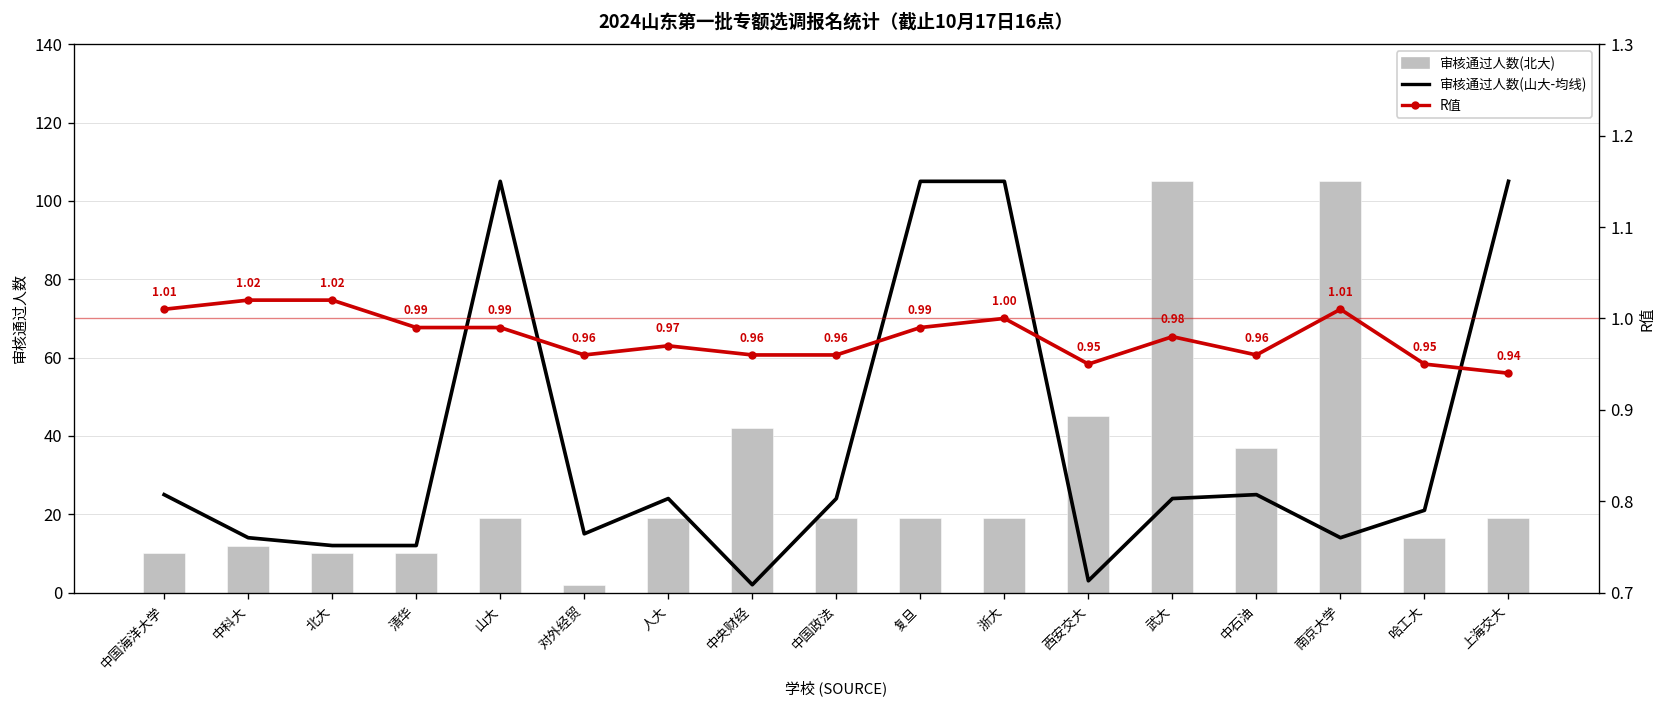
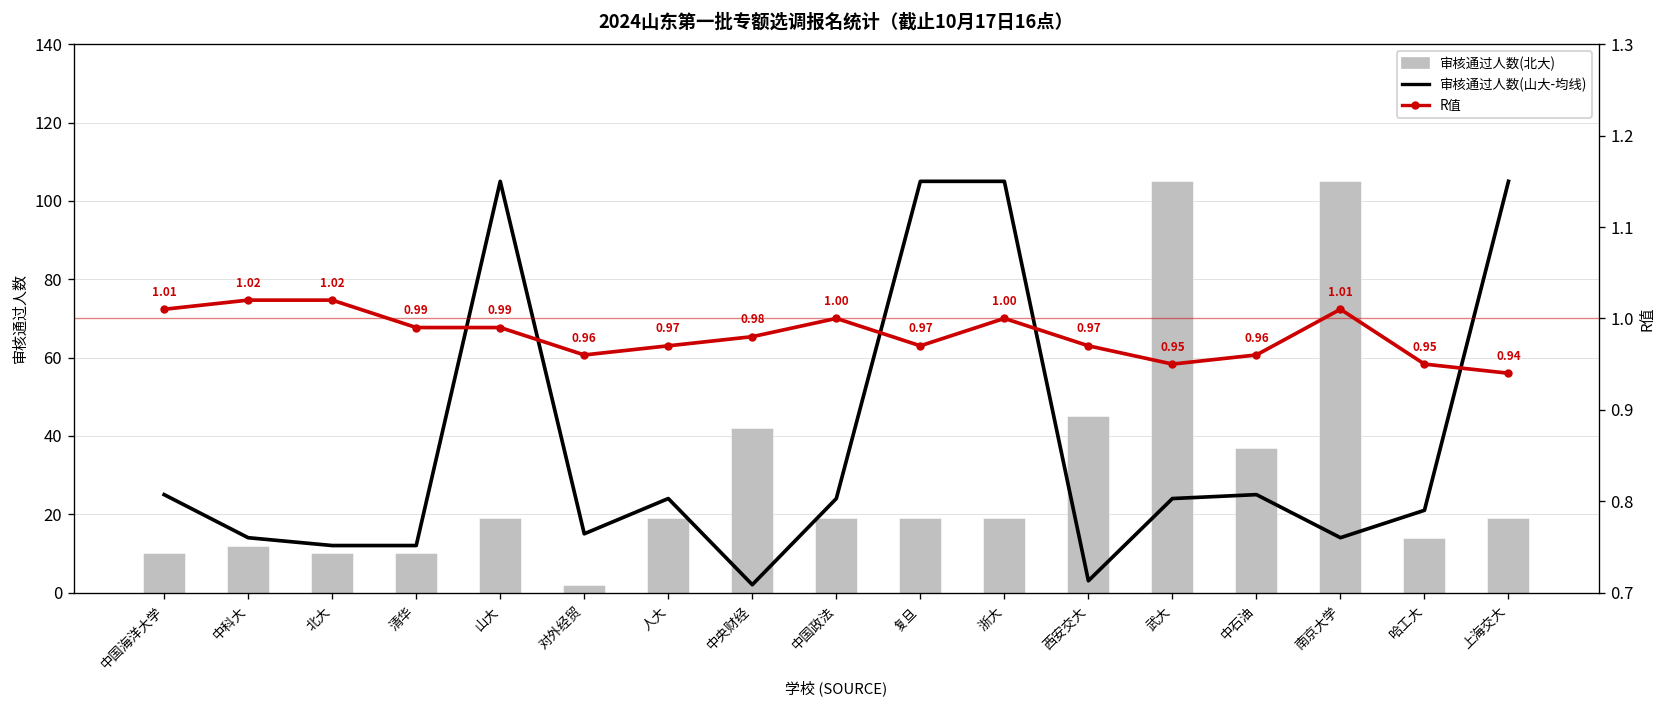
R值, 中央财经: 0.96 -> 0.98
R值, 中国政法: 0.96 -> 1.00
R值, 复旦: 0.99 -> 0.97
R值, 西安交大: 0.95 -> 0.97
R值, 武大: 0.98 -> 0.95
